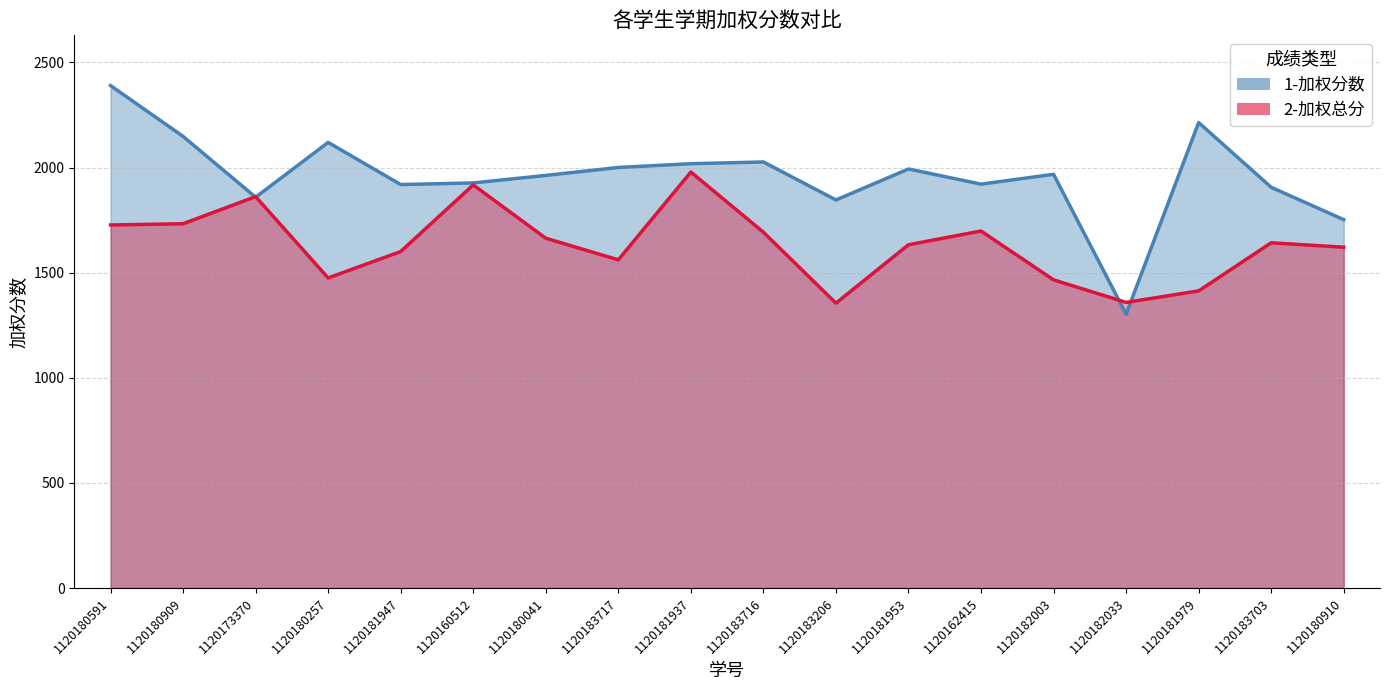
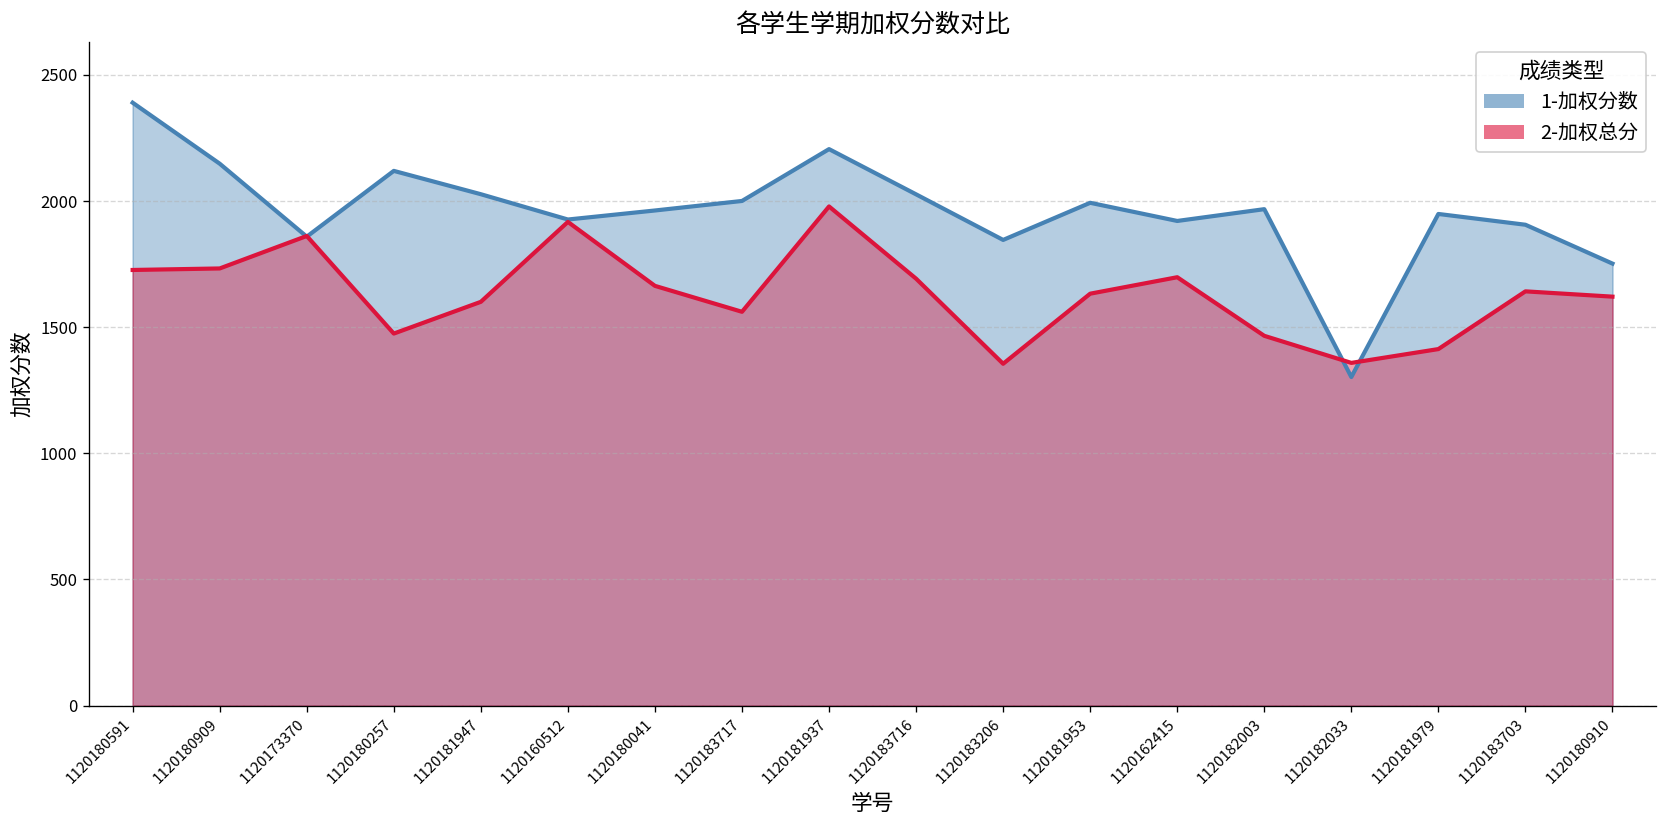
1-加权分数, 1120181947: 1920 -> 2030
1-加权分数, 1120181937: 2020 -> 2210
1-加权分数, 1120181979: 2210 -> 1950
